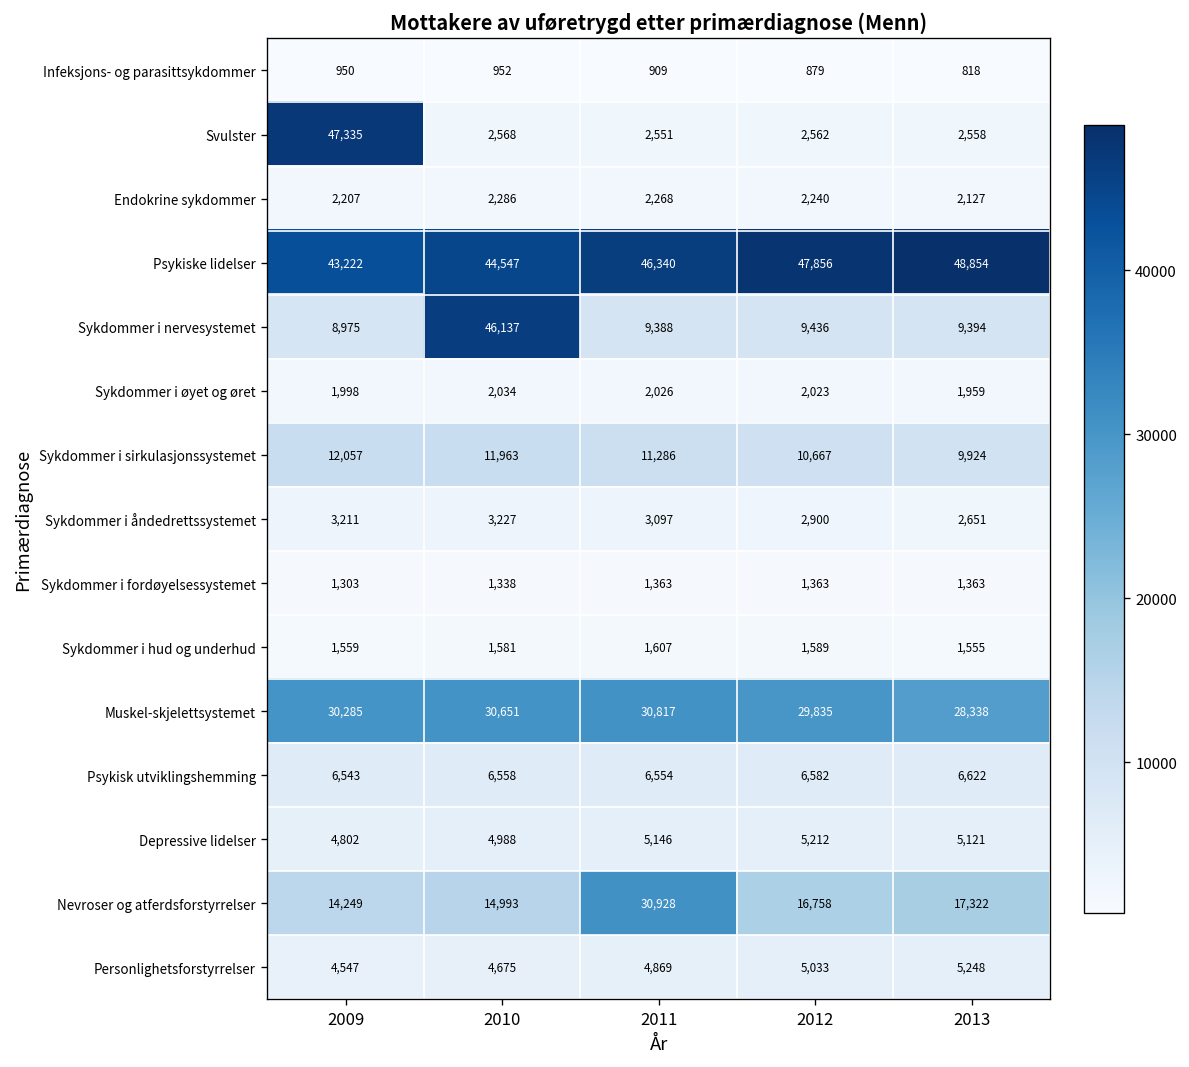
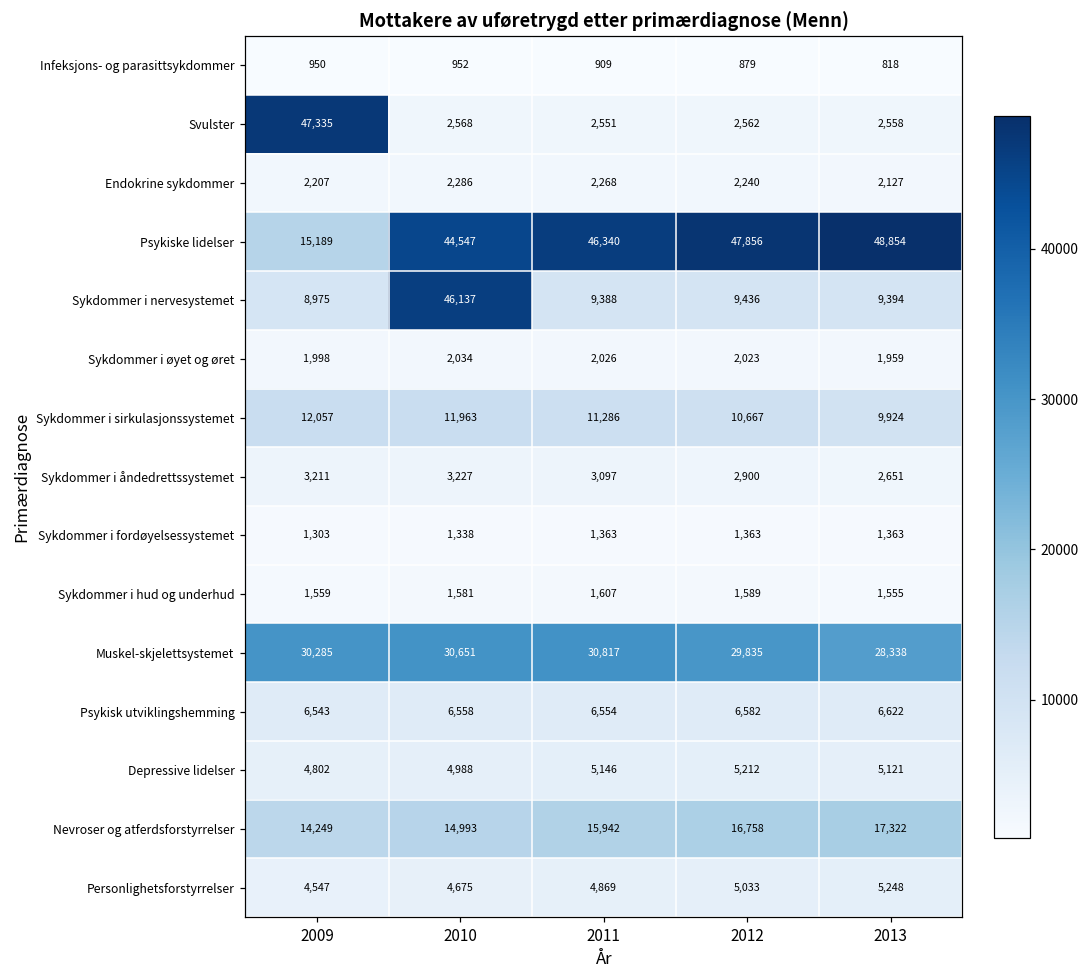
Psykiske lidelser, 2009: 43,222 -> 15,189
Nevroser og atferdsforstyrrelser, 2011: 30,928 -> 15,942
